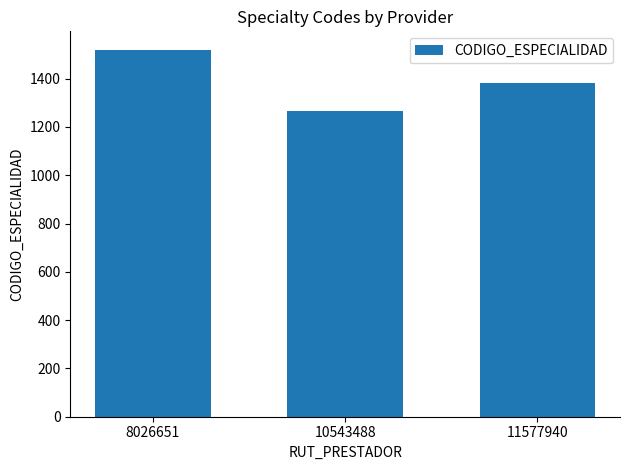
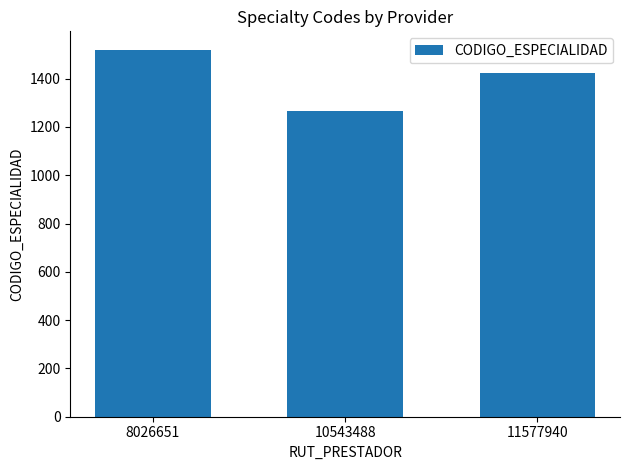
11577940: 1380 -> 1420
